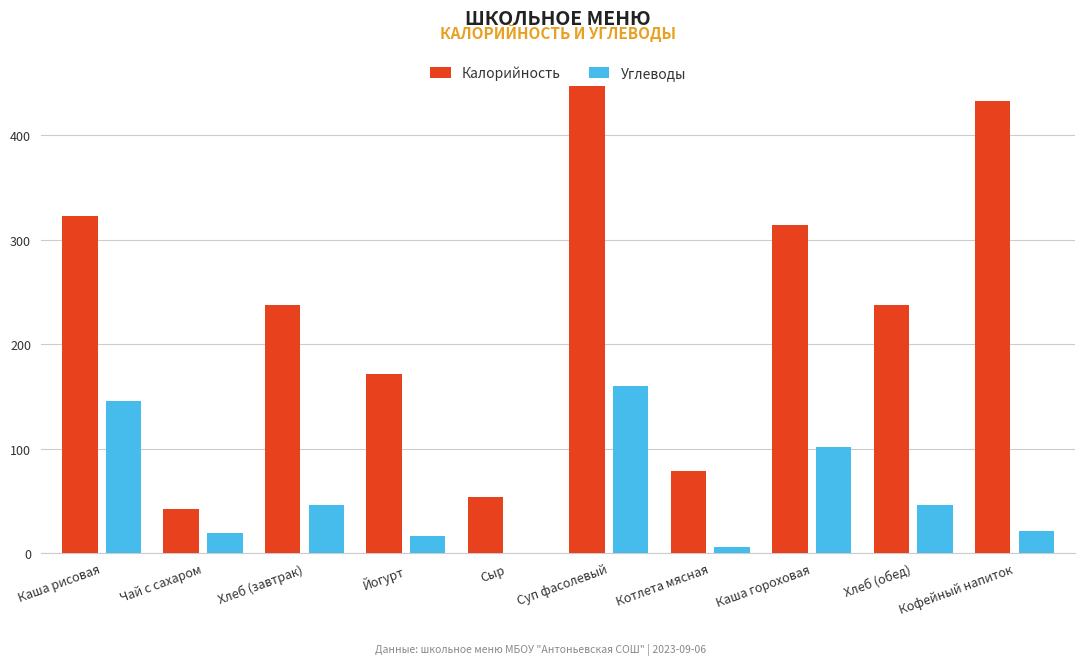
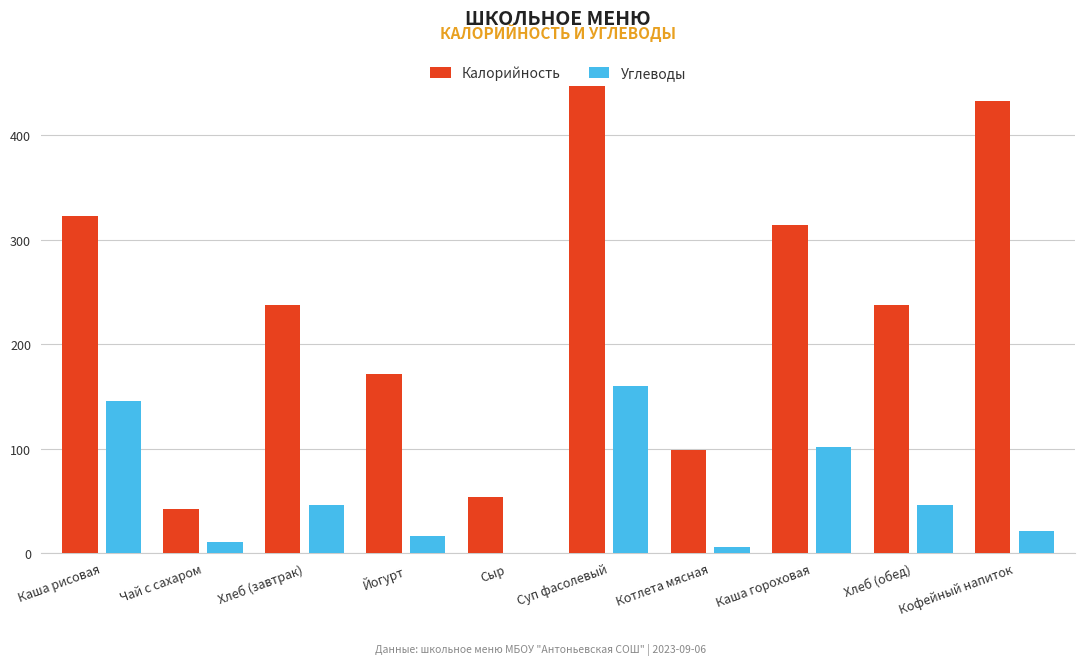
Углеводы, Чай с сахаром: 19 -> 10
Калорийность, Котлета мясная: 79 -> 99
